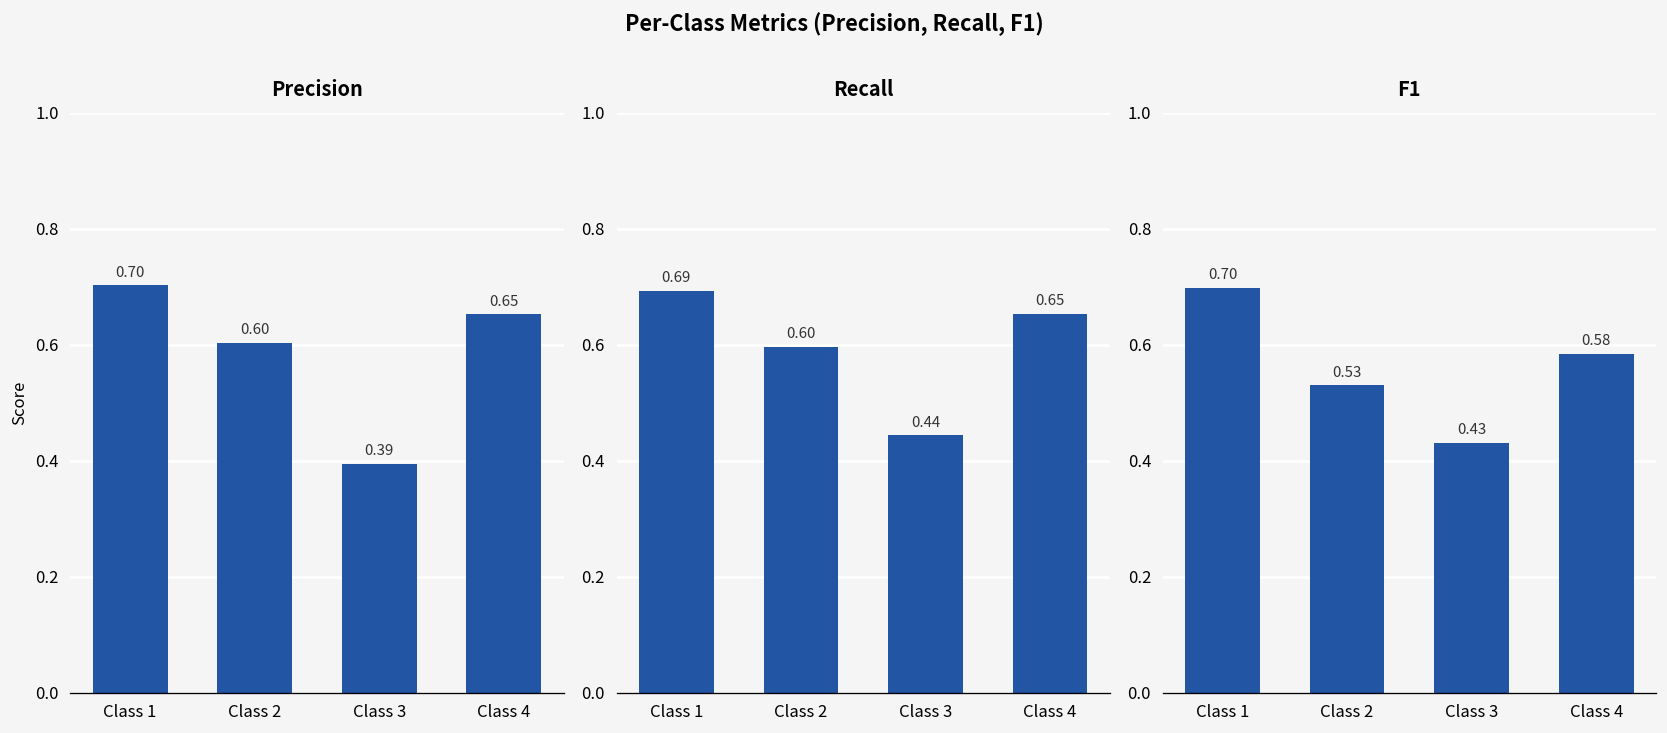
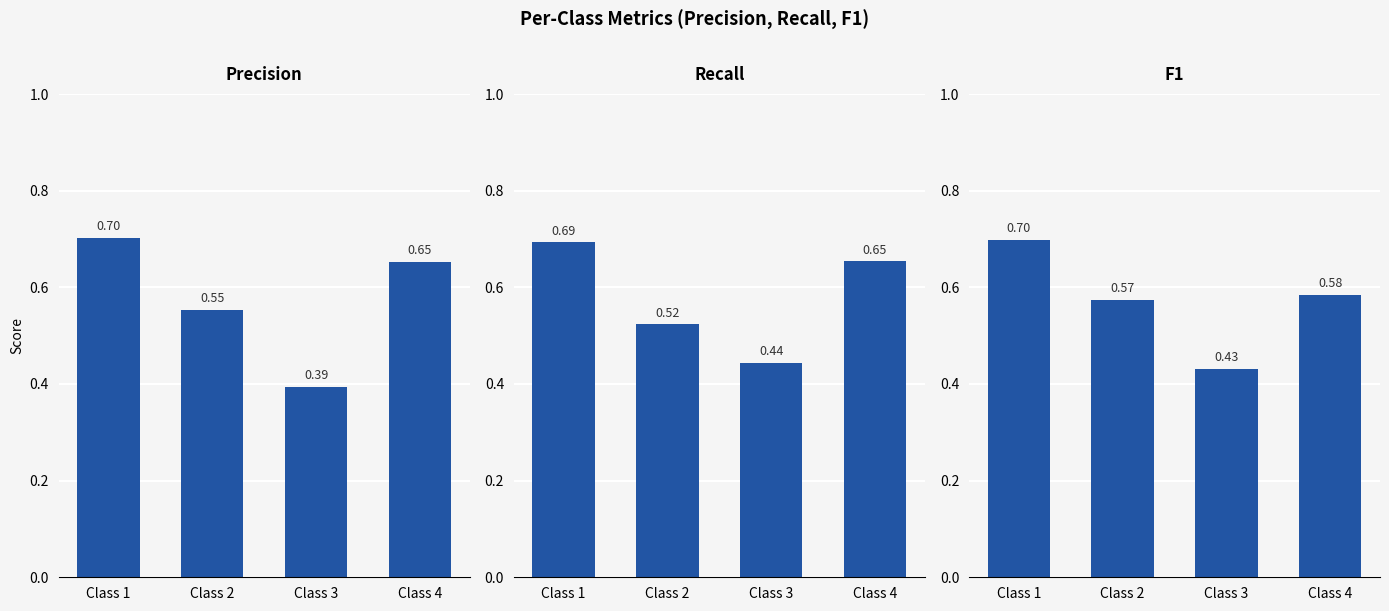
Precision, Class 2: 0.60 -> 0.55
Recall, Class 2: 0.60 -> 0.52
F1, Class 2: 0.53 -> 0.57
